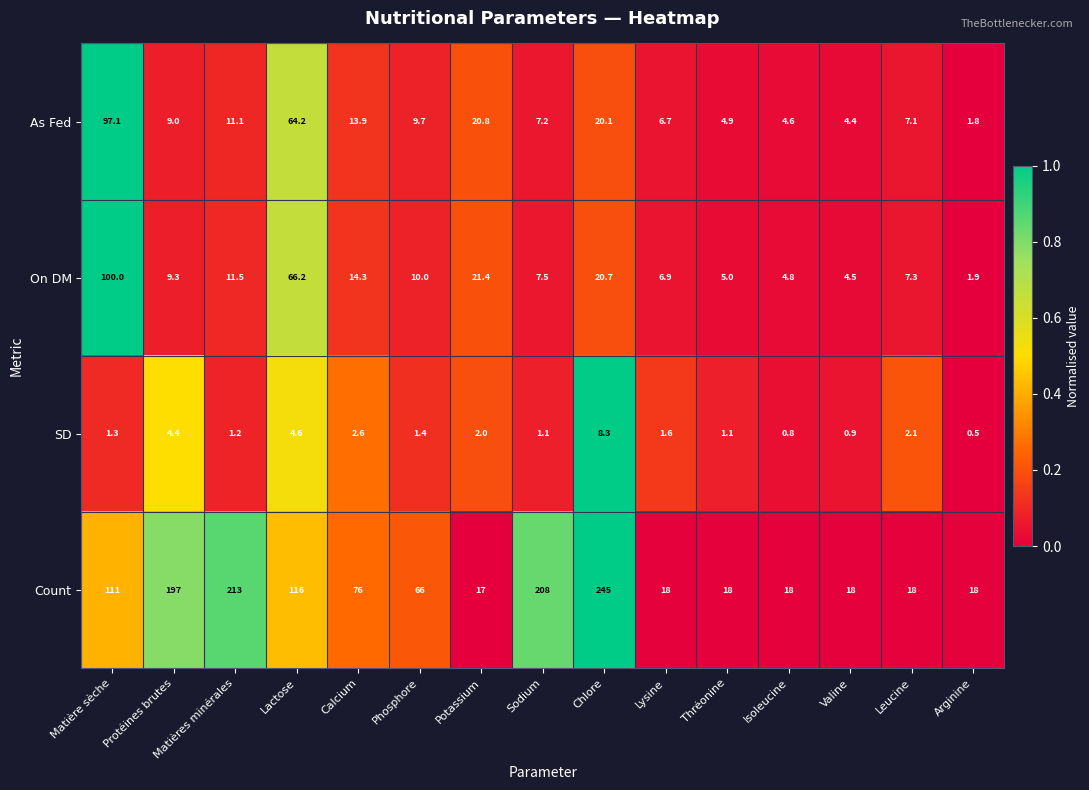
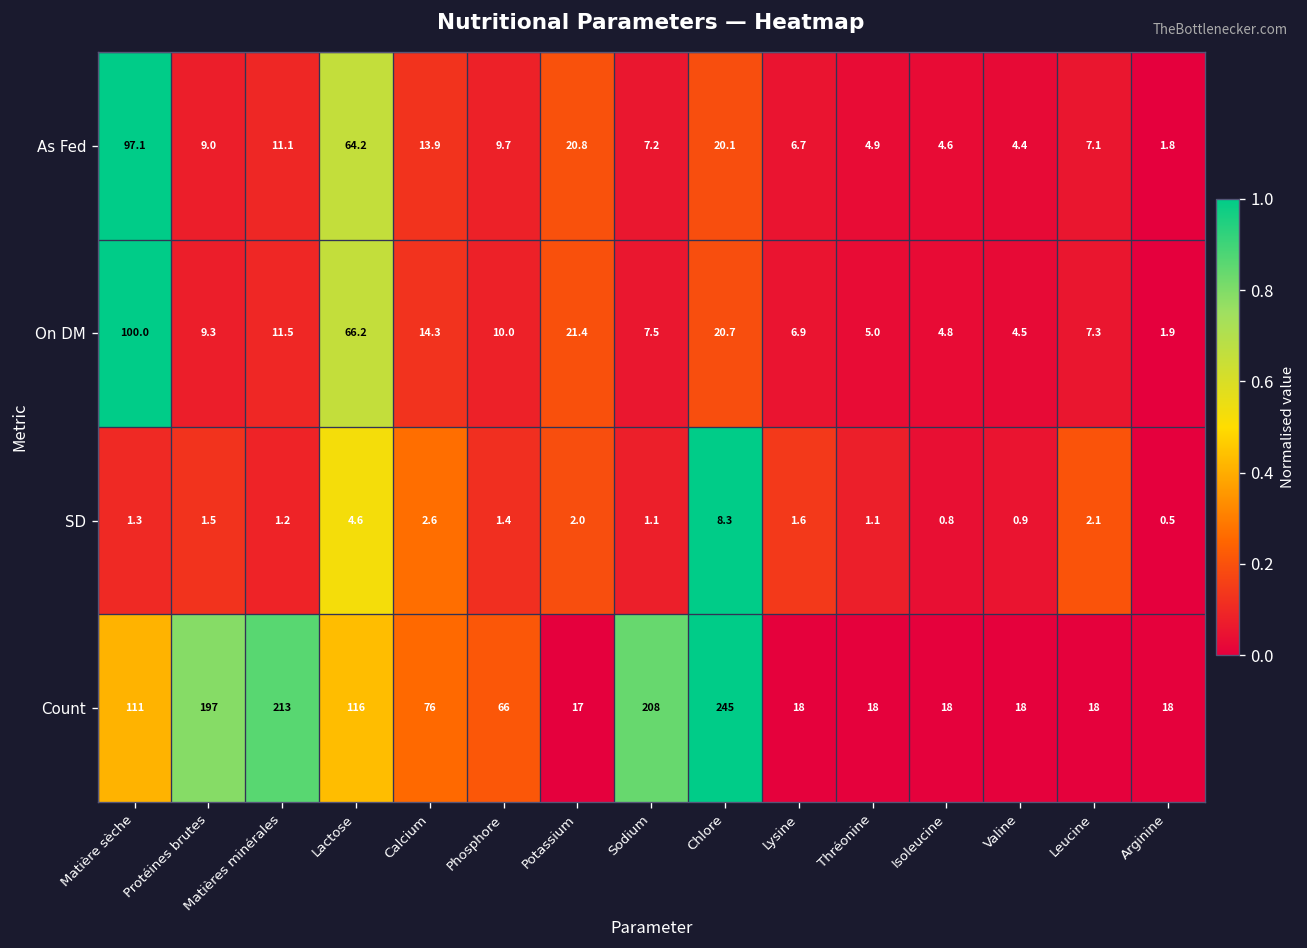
SD, Protéines brutes: 4.4 -> 1.5
